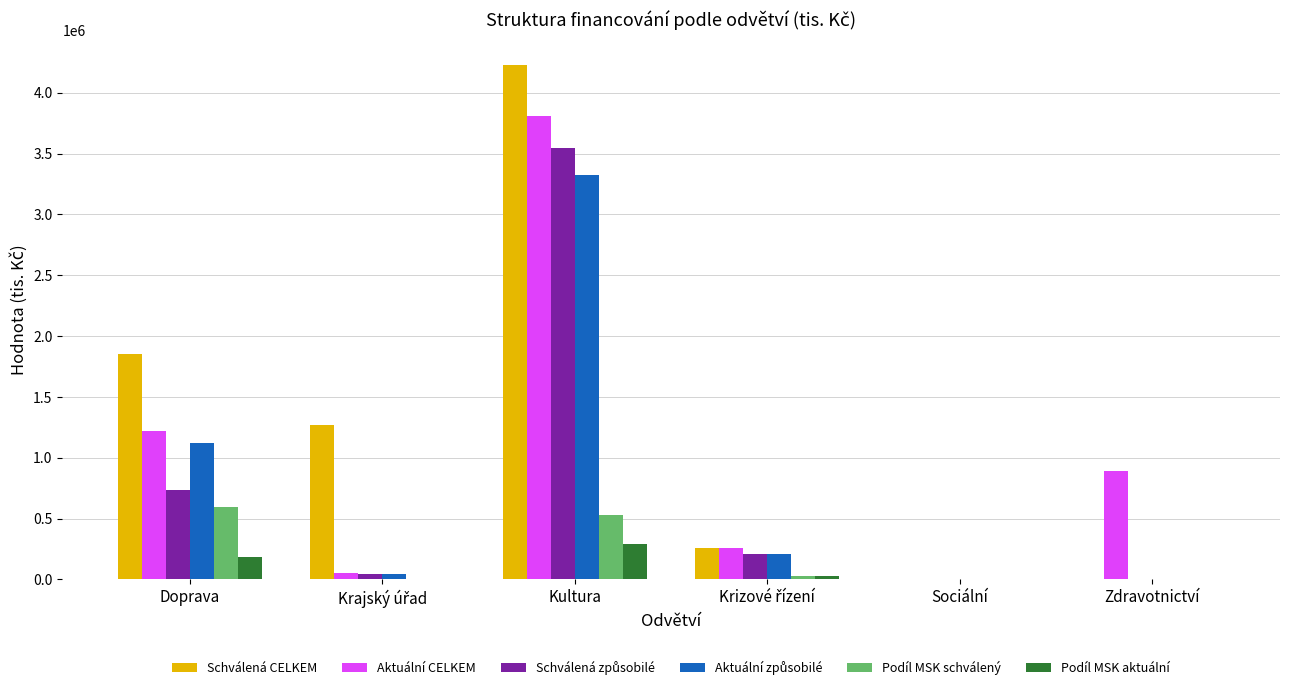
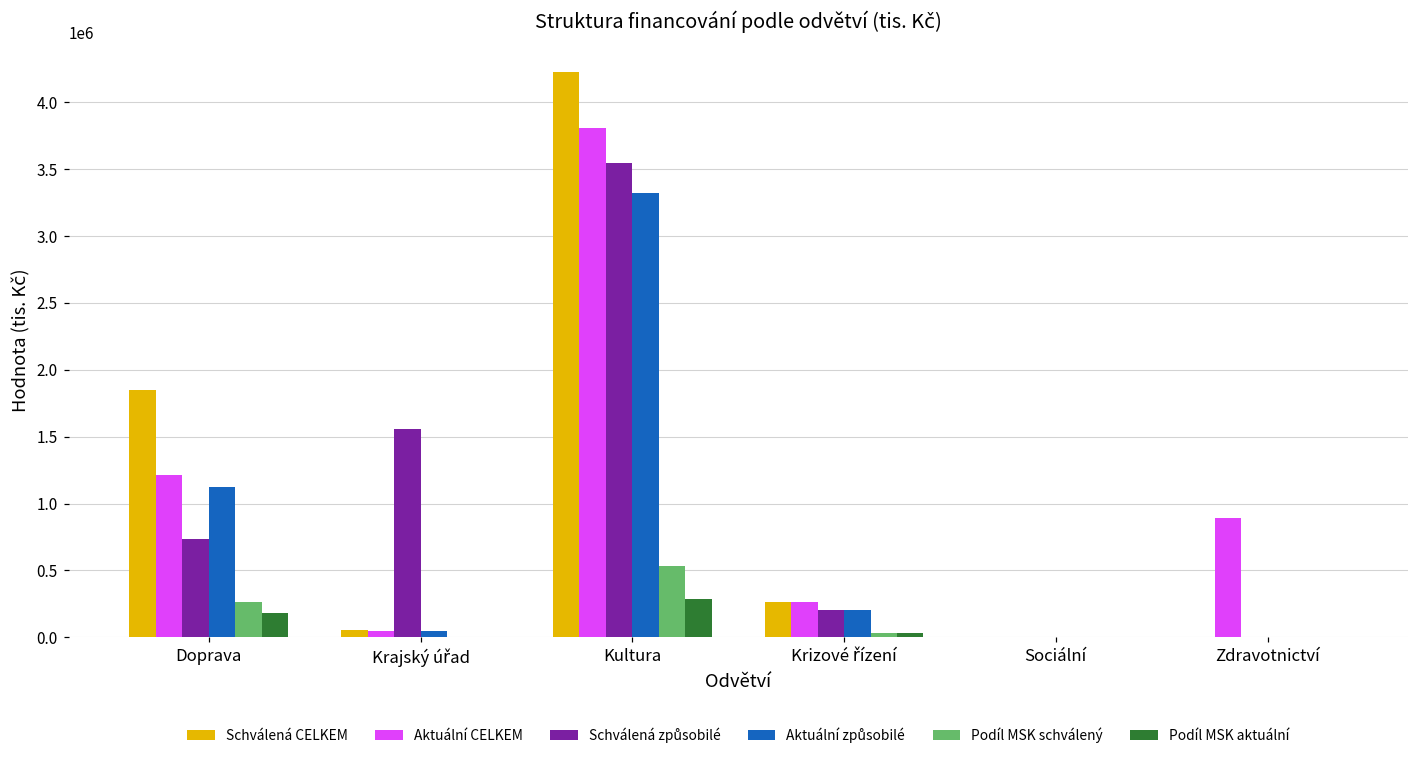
Podíl MSK schválený, Doprava: 600000 -> 260000
Schválená CELKEM, Krajský úřad: 1270000 -> 50000
Schválená způsobilé, Krajský úřad: 40000 -> 1560000
